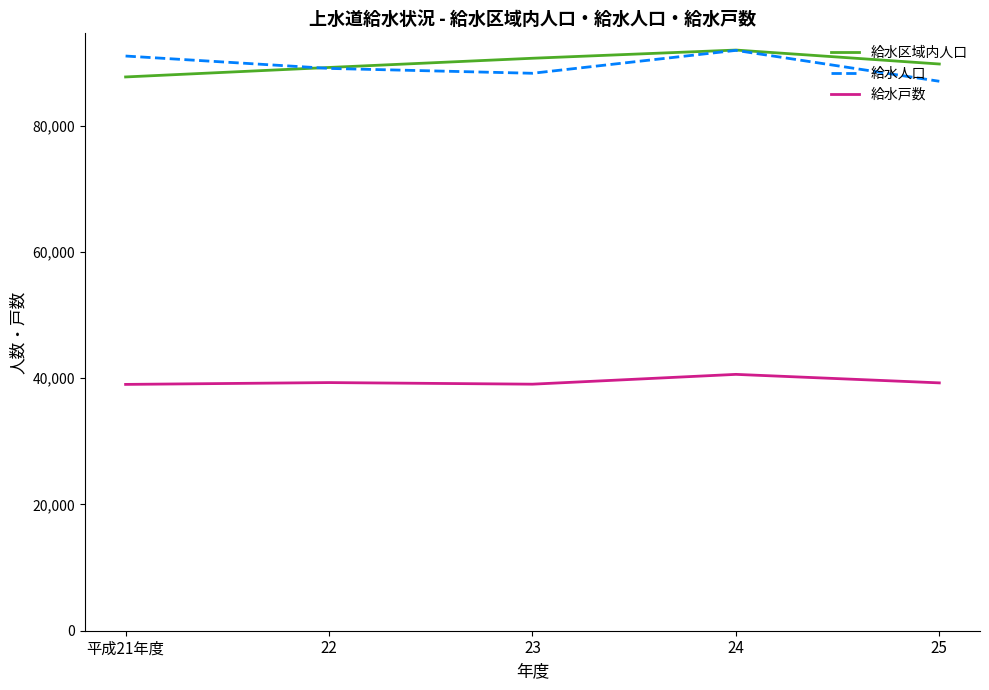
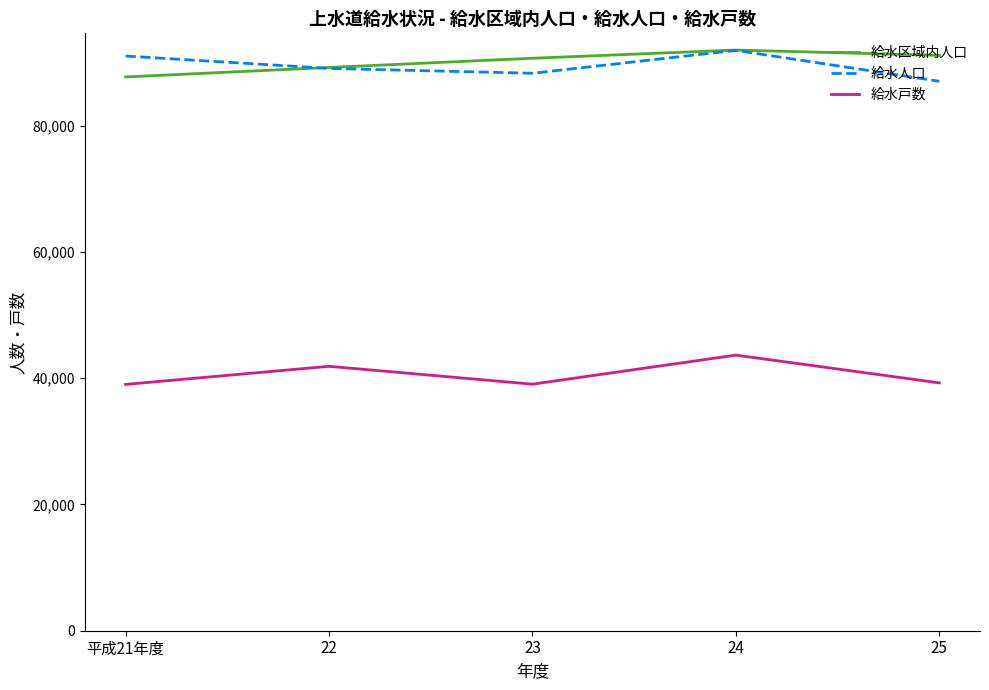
給水戸数, 22: 39,000 -> 42,000
給水戸数, 24: 41,000 -> 44,000
給水区域内人口, 25: 90,000 -> 91,000
